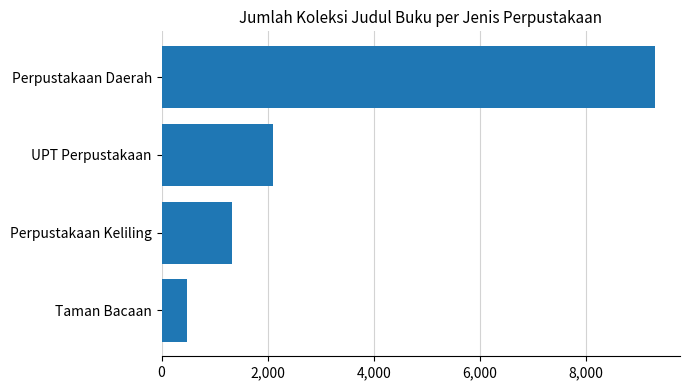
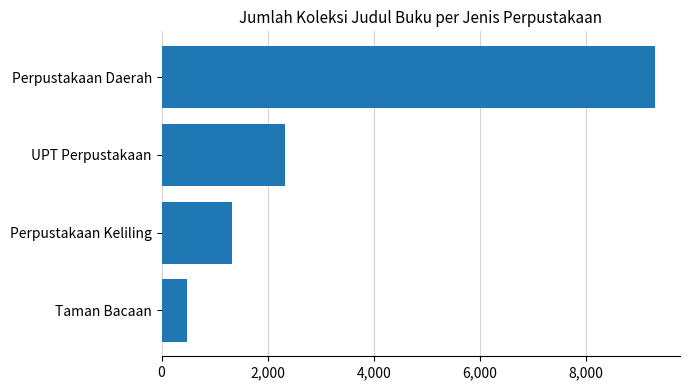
UPT Perpustakaan: 2,100 -> 2,300
